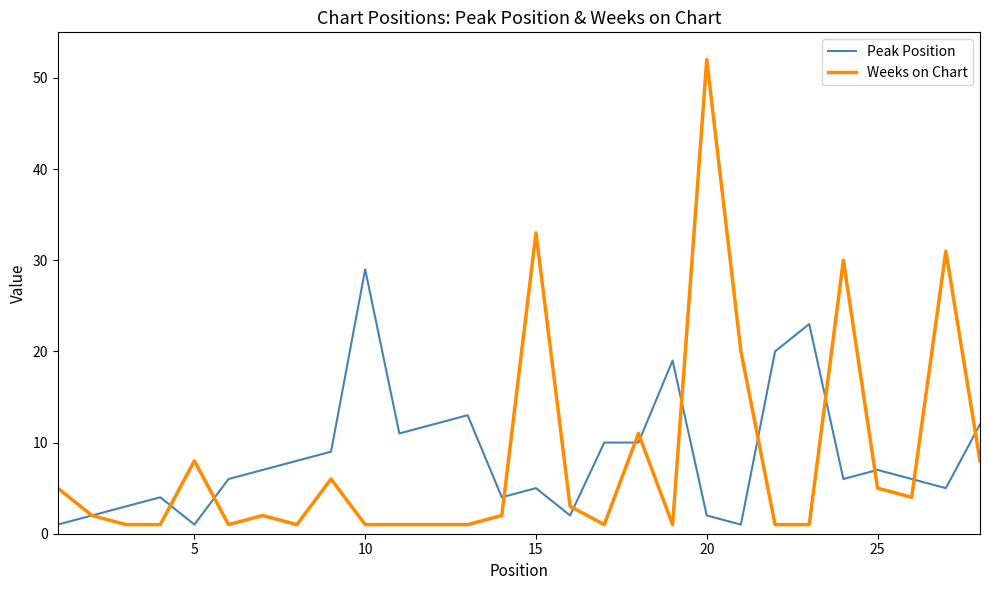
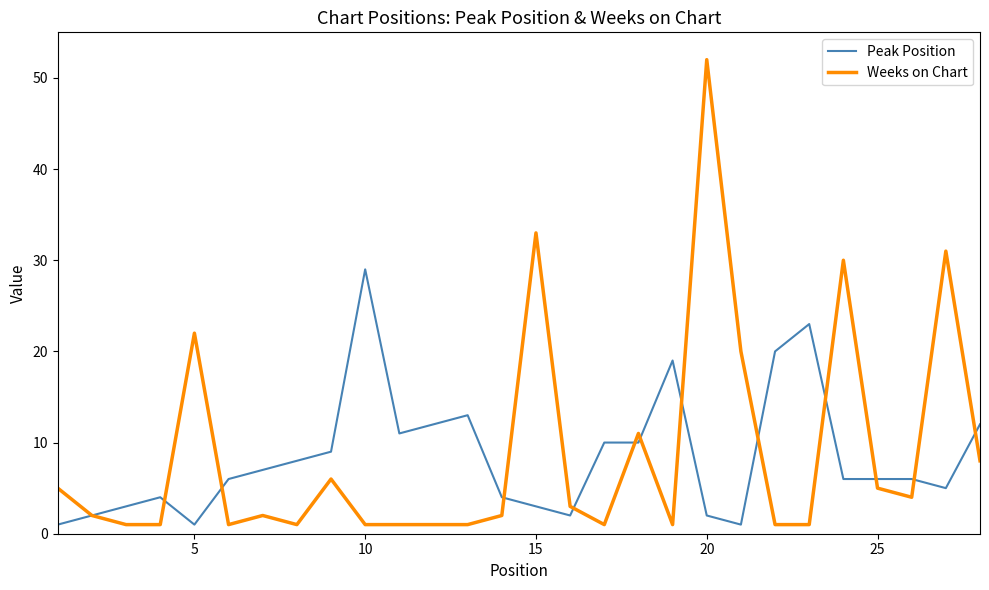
Weeks on Chart, 5: 8 -> 22
Peak Position, 15: 5 -> 3
Peak Position, 25: 7 -> 6
